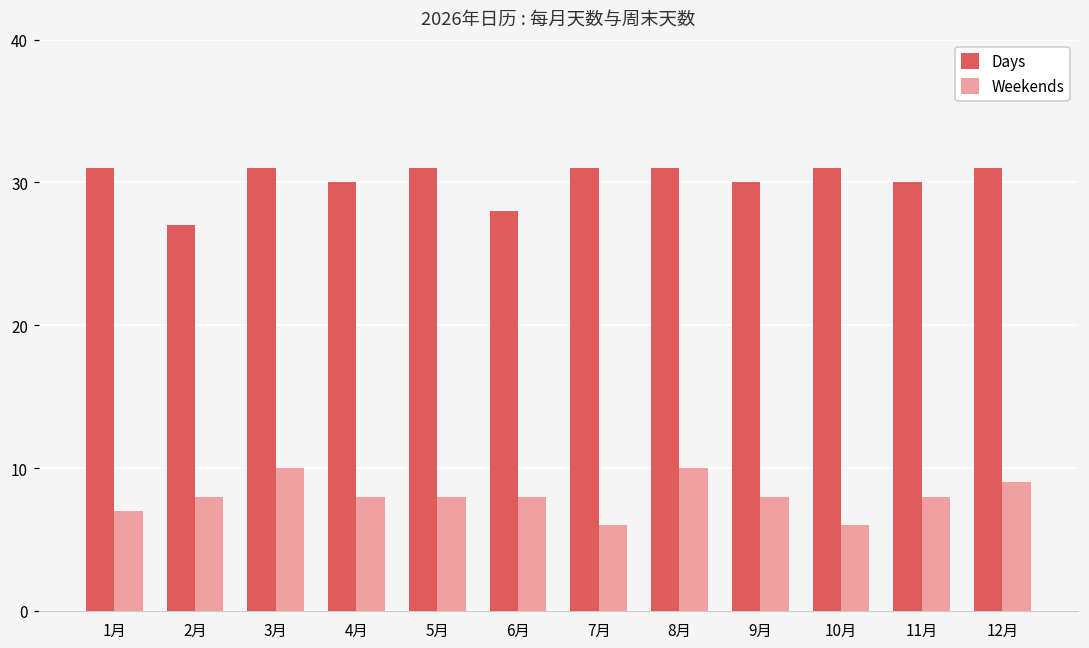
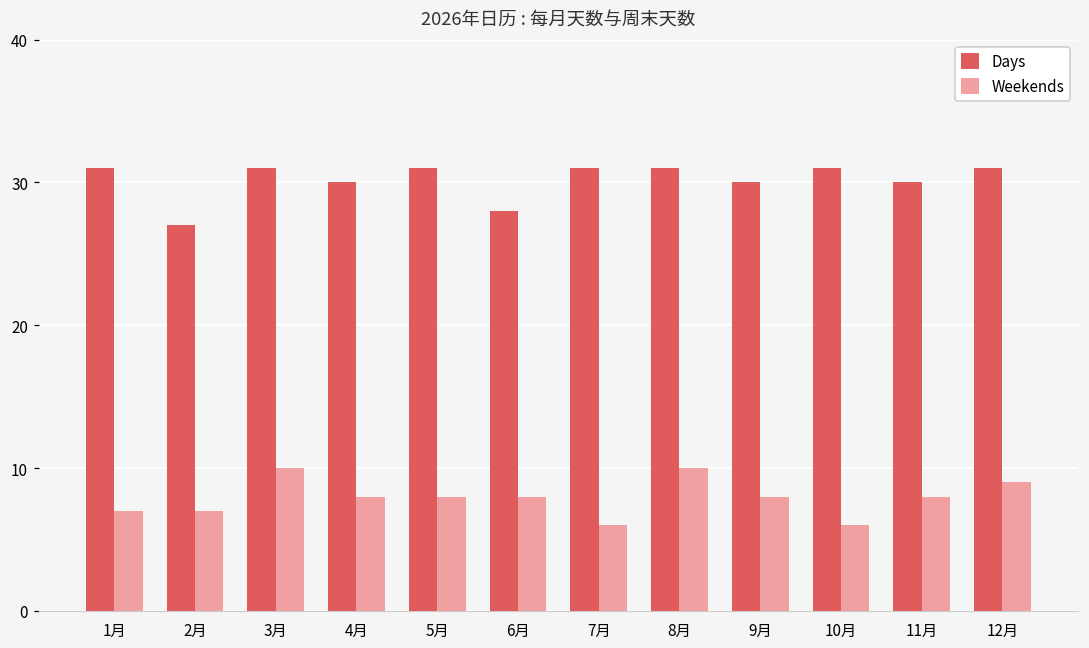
Weekends, 2月: 8 -> 7
